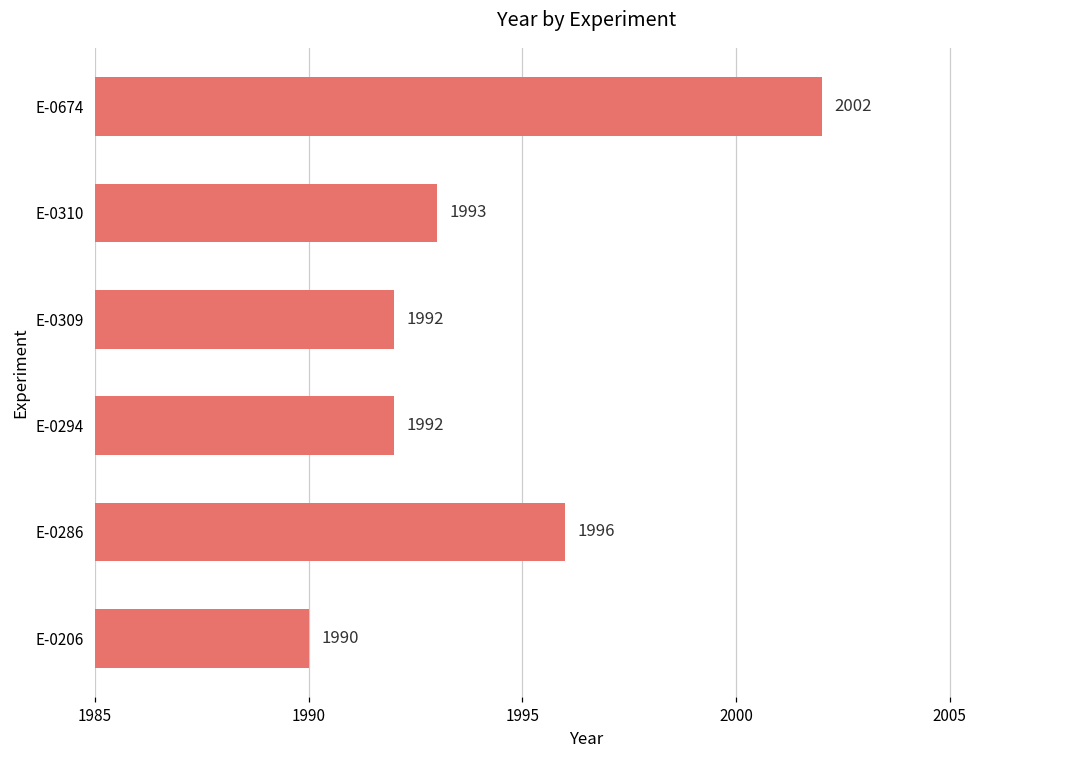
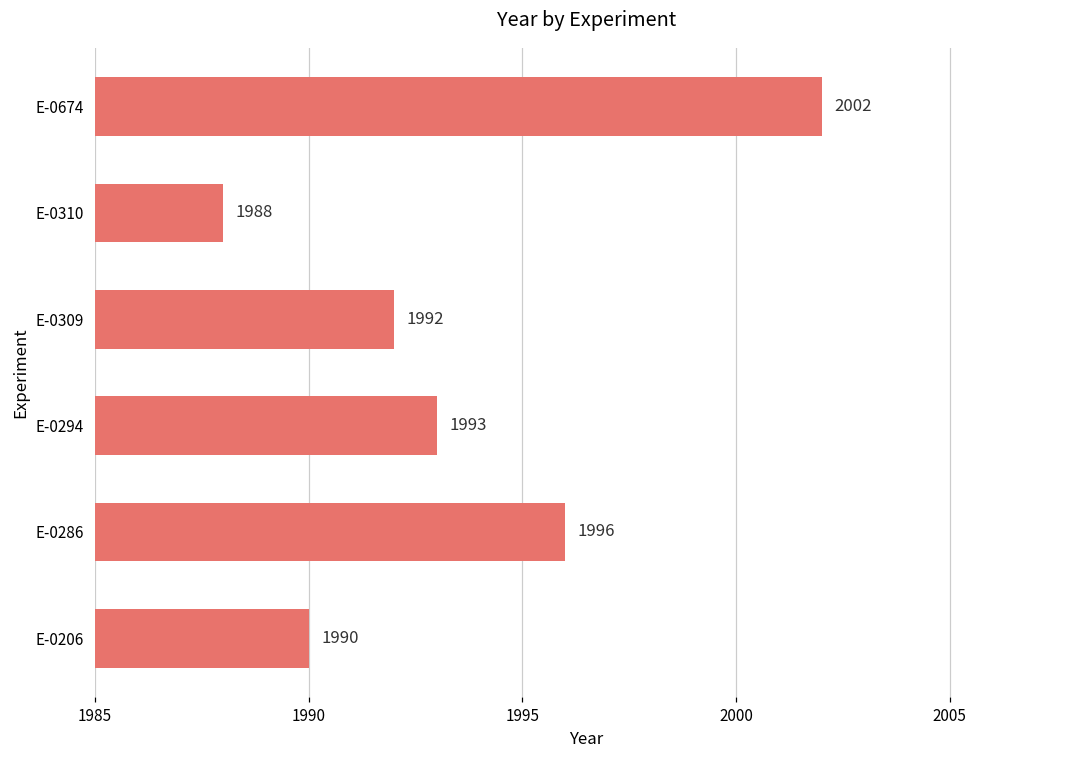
E-0310: 1993 -> 1988
E-0294: 1992 -> 1993
